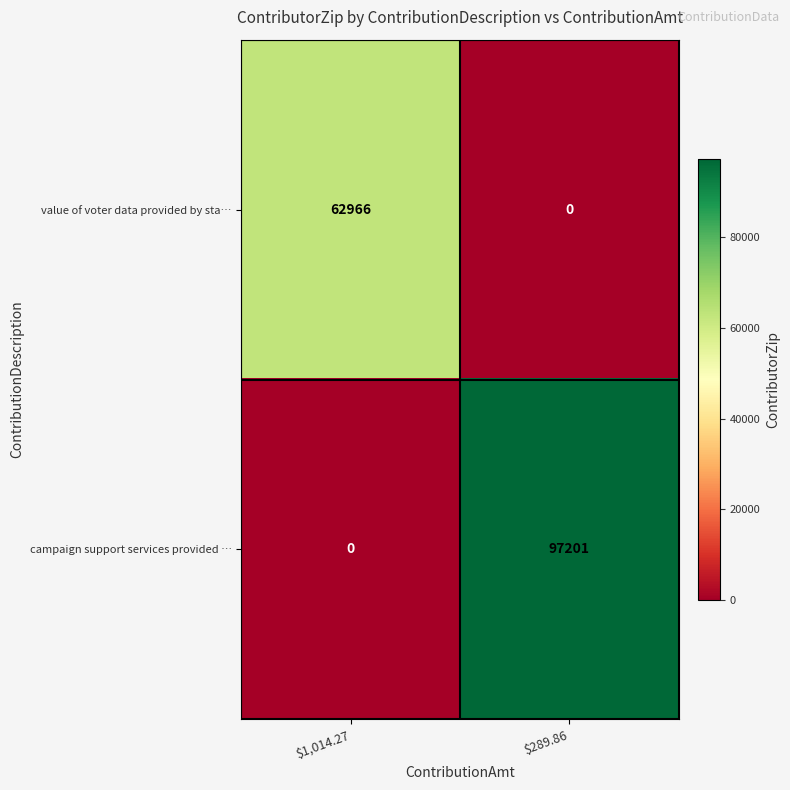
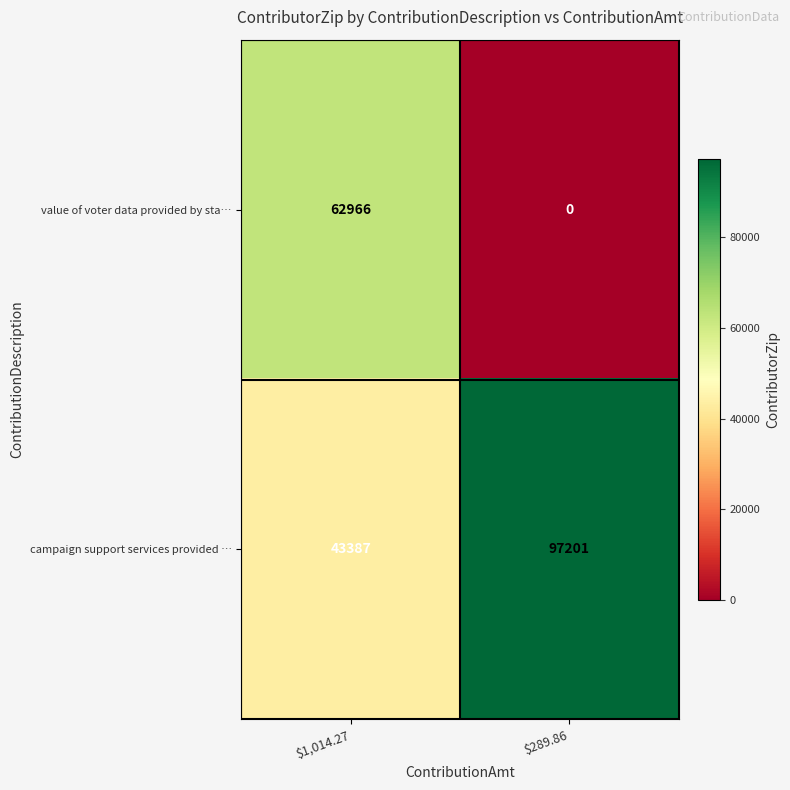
campaign support services provided …, $1,014.27: 0 -> 43387
